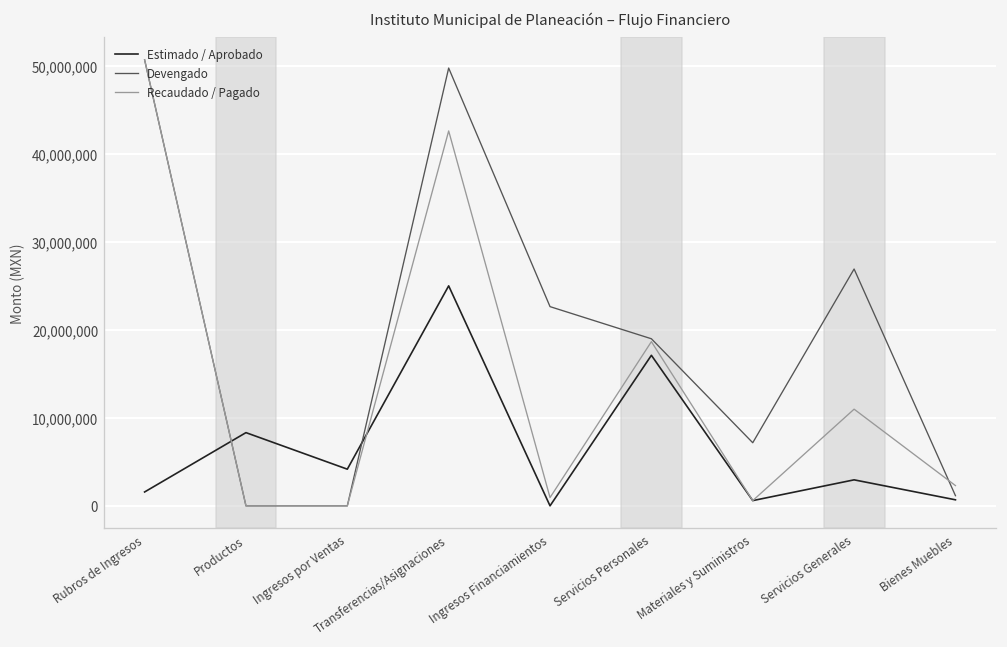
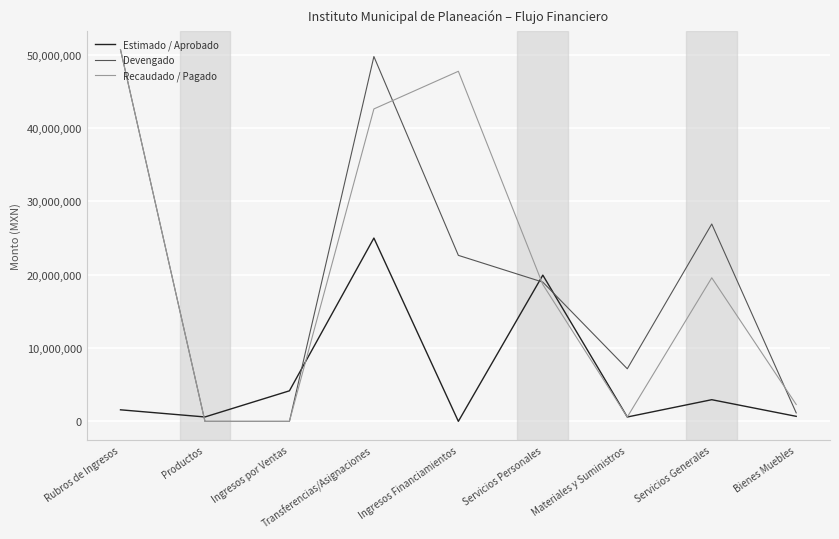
Estimado / Aprobado, Productos: 8,000,000 -> 1,000,000
Recaudado / Pagado, Ingresos Financiamientos: 1,000,000 -> 48,000,000
Estimado / Aprobado, Servicios Personales: 17,000,000 -> 20,000,000
Recaudado / Pagado, Servicios Generales: 11,000,000 -> 20,000,000
